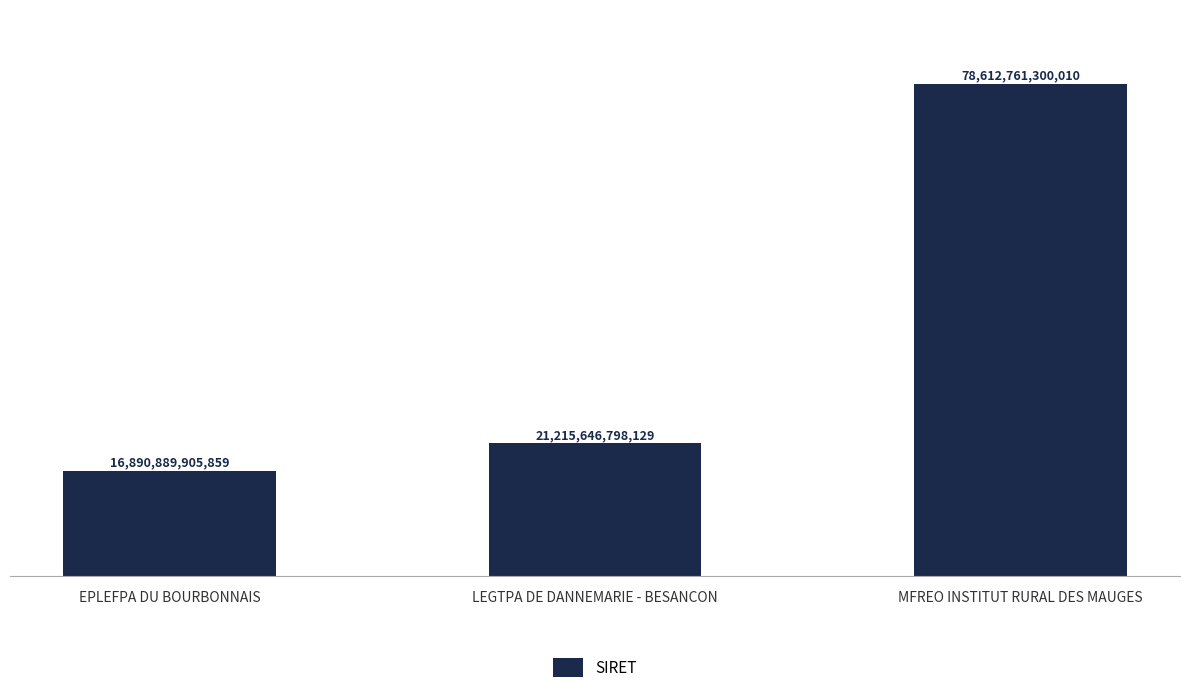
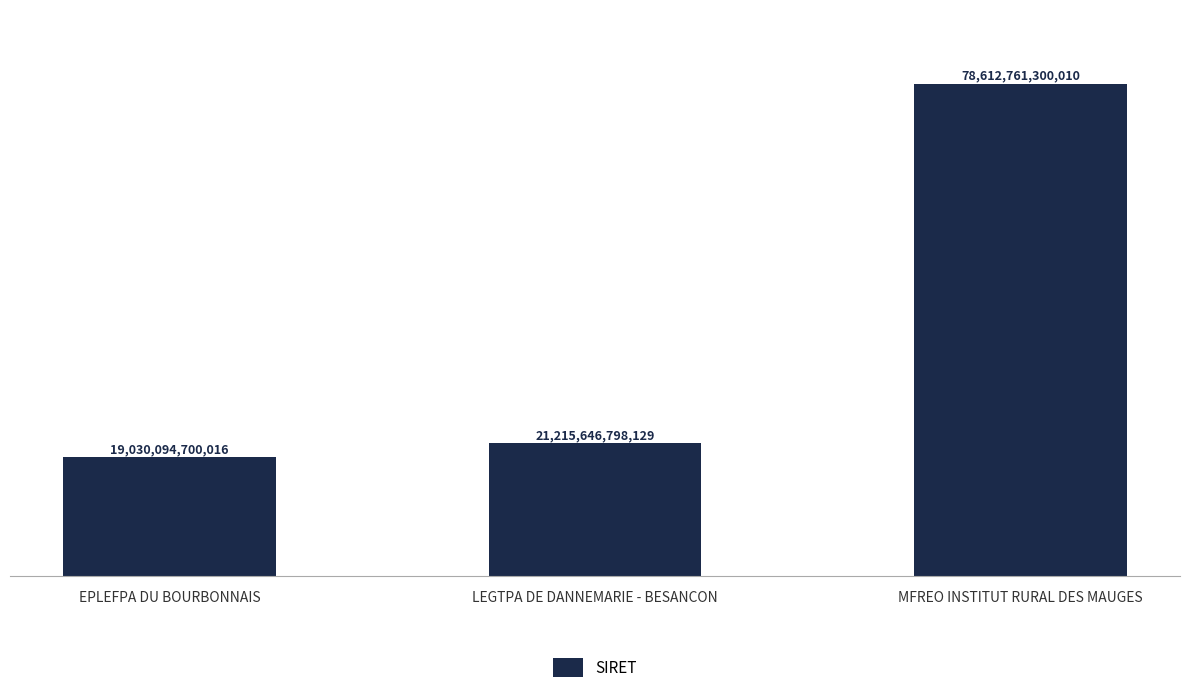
EPLEFPA DU BOURBONNAIS: 16,890,889,905,859 -> 19,030,094,700,016
